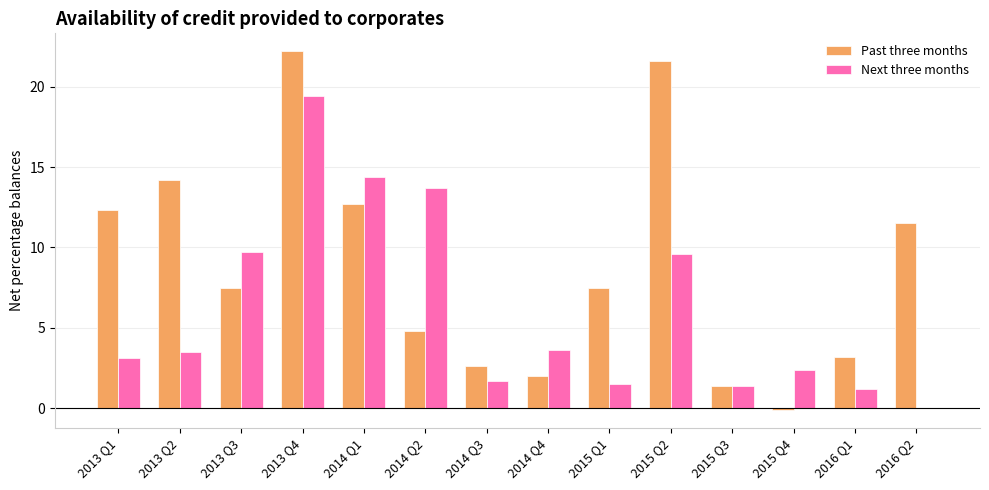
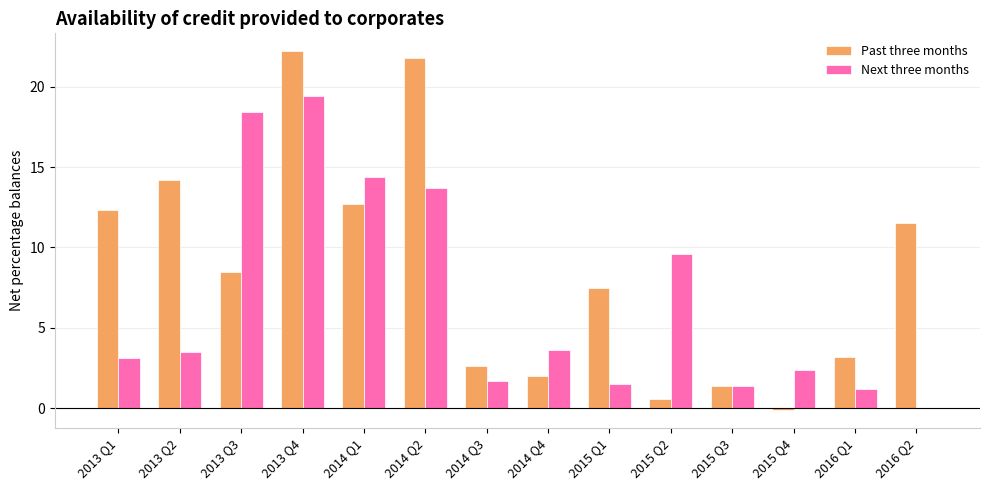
Past three months, 2013 Q3: 7.5 -> 8.5
Next three months, 2013 Q3: 9.7 -> 18.4
Past three months, 2014 Q2: 4.8 -> 21.8
Past three months, 2015 Q2: 21.6 -> 0.6
